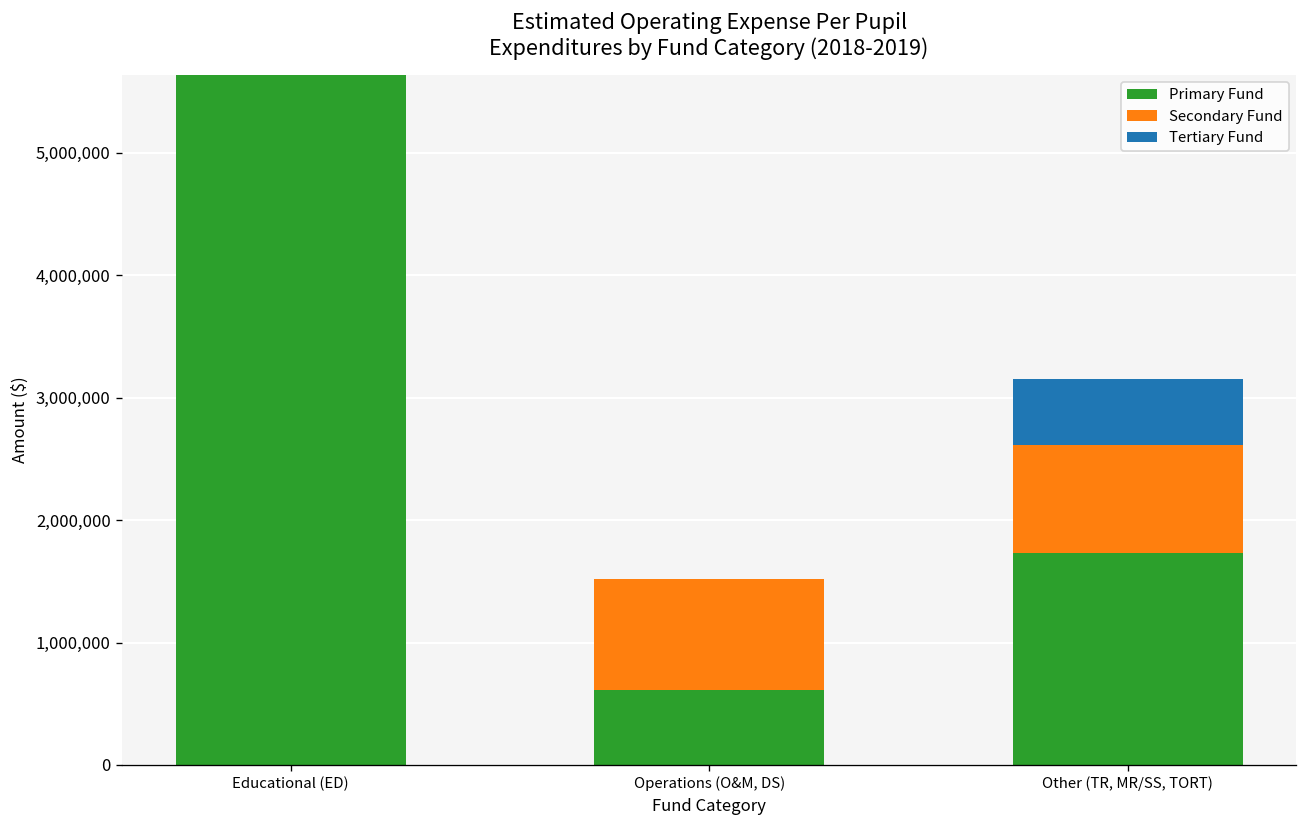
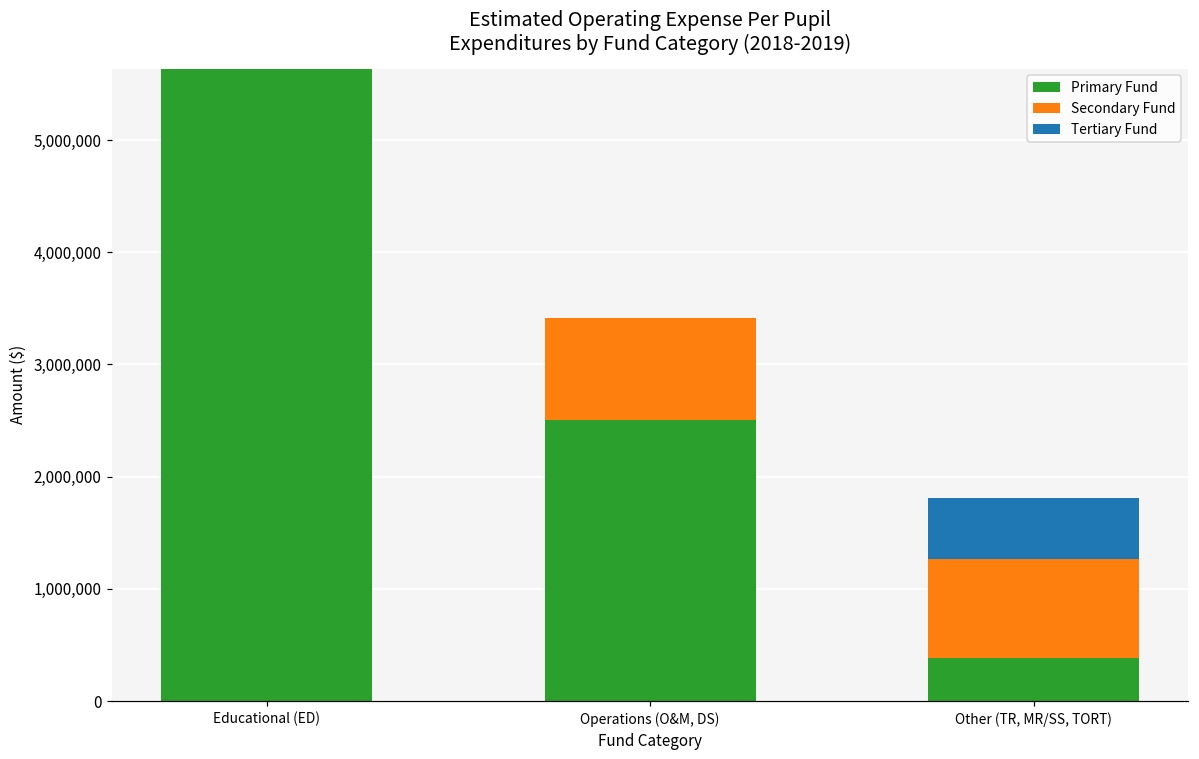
Primary Fund, Operations (O&M, DS): 610,000 -> 2,510,000
Primary Fund, Other (TR, MR/SS, TORT): 1,730,000 -> 390,000
